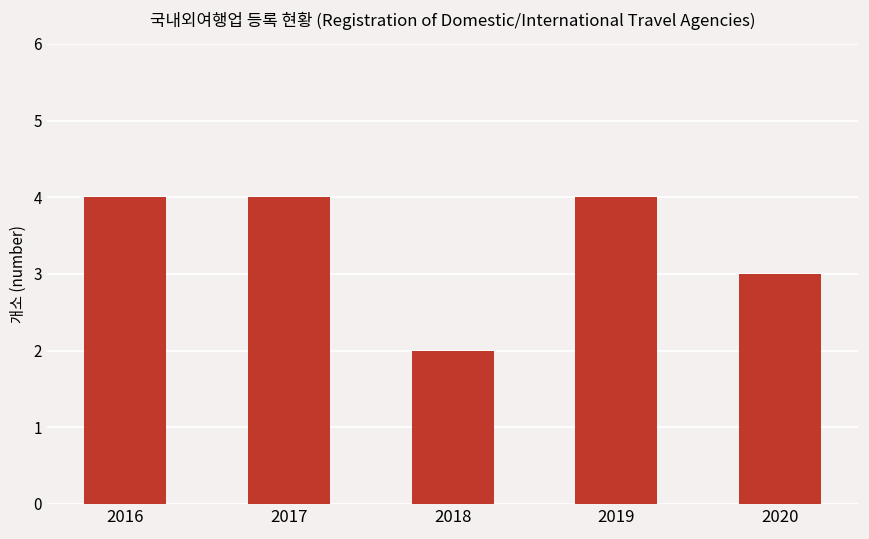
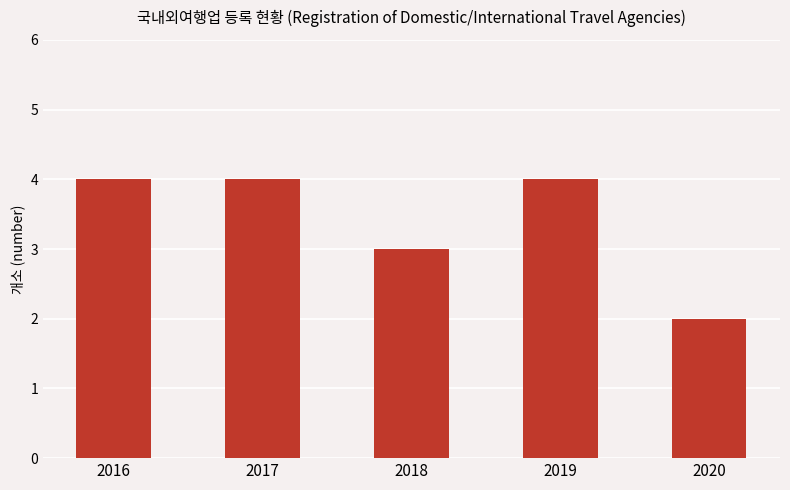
2018: 2 -> 3
2020: 3 -> 2
